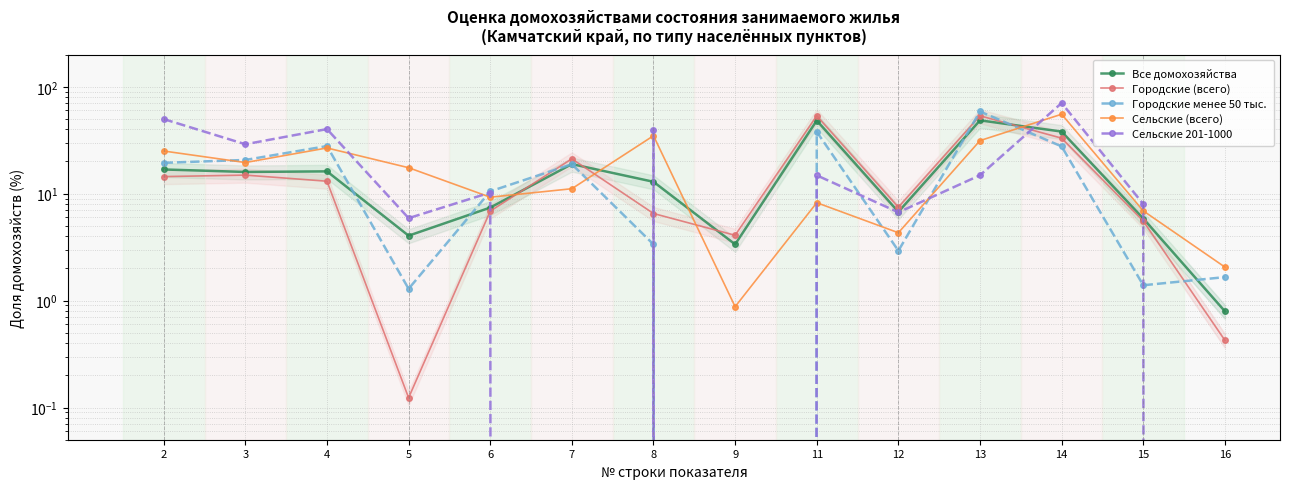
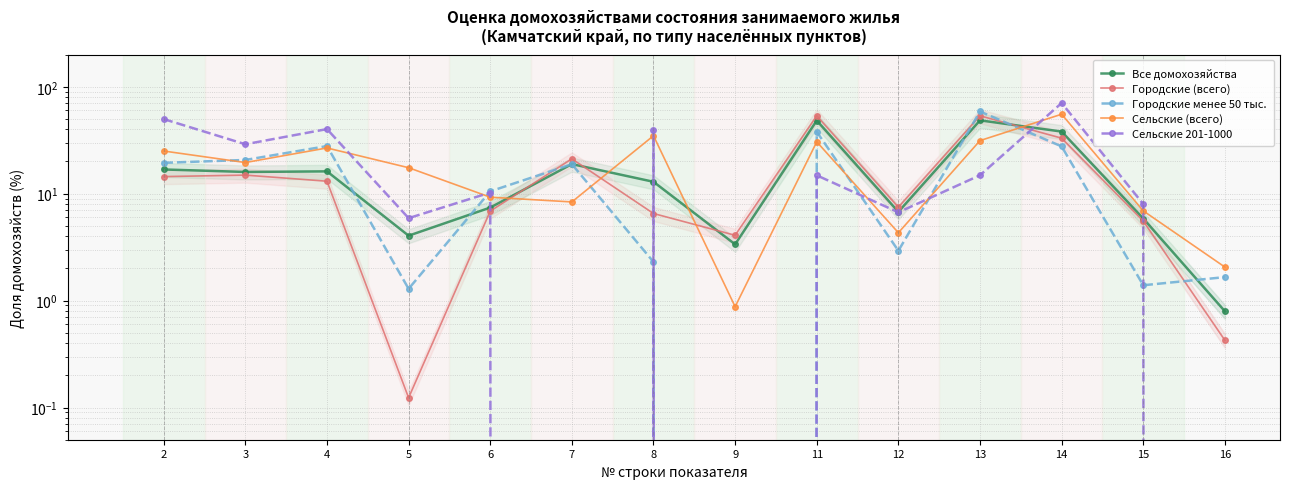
Сельские (всего), 7: 11 -> 8
Городские менее 50 тыс., 8: 3.4 -> 2.3
Сельские (всего), 11: 8 -> 31
